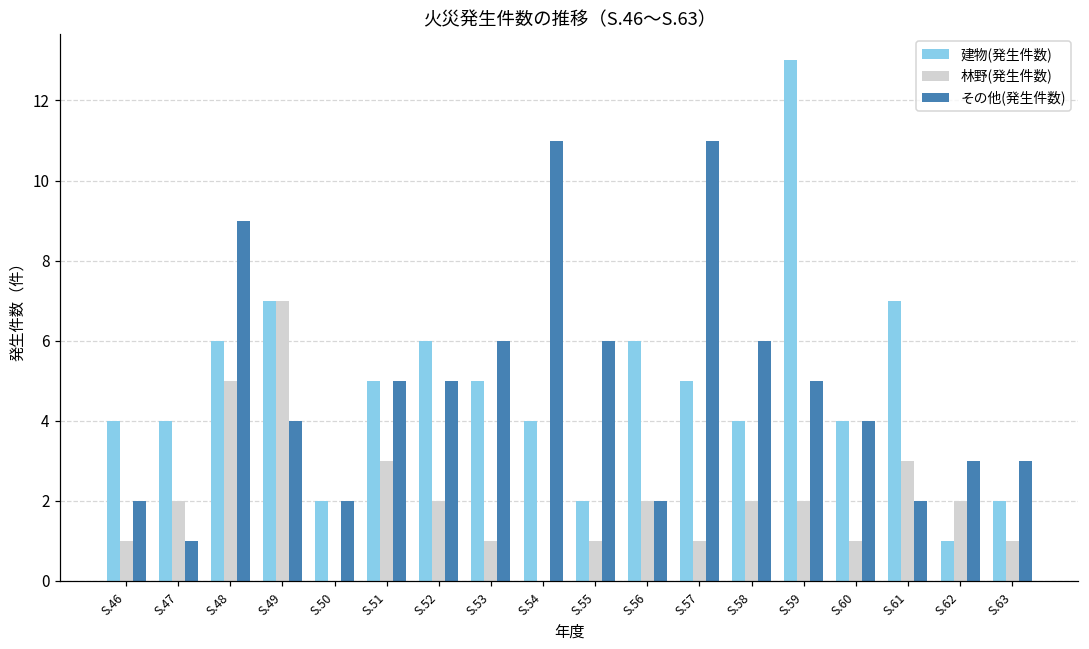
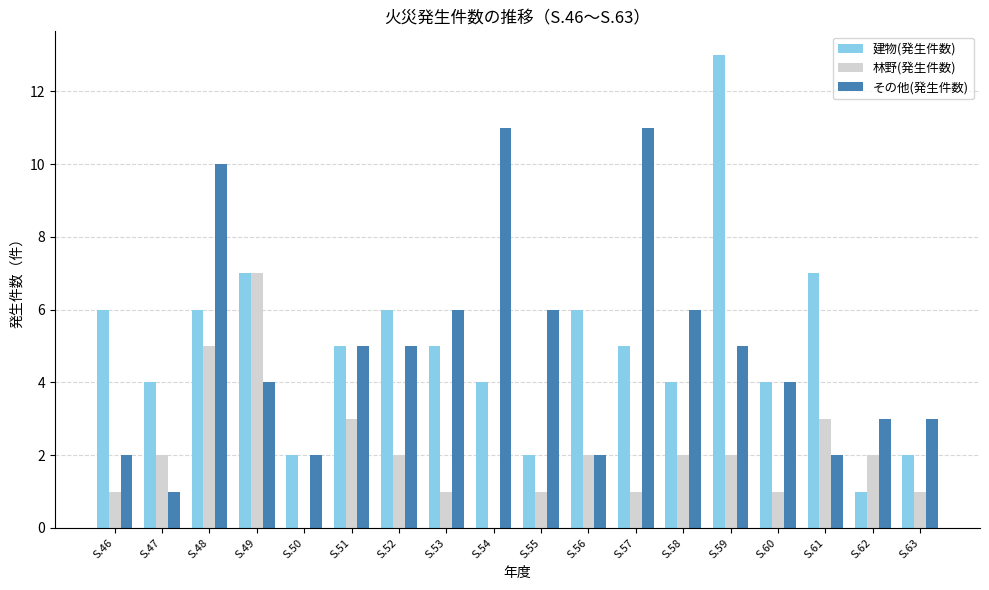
建物(発生件数), S.46: 4 -> 6
その他(発生件数), S.48: 9 -> 10
